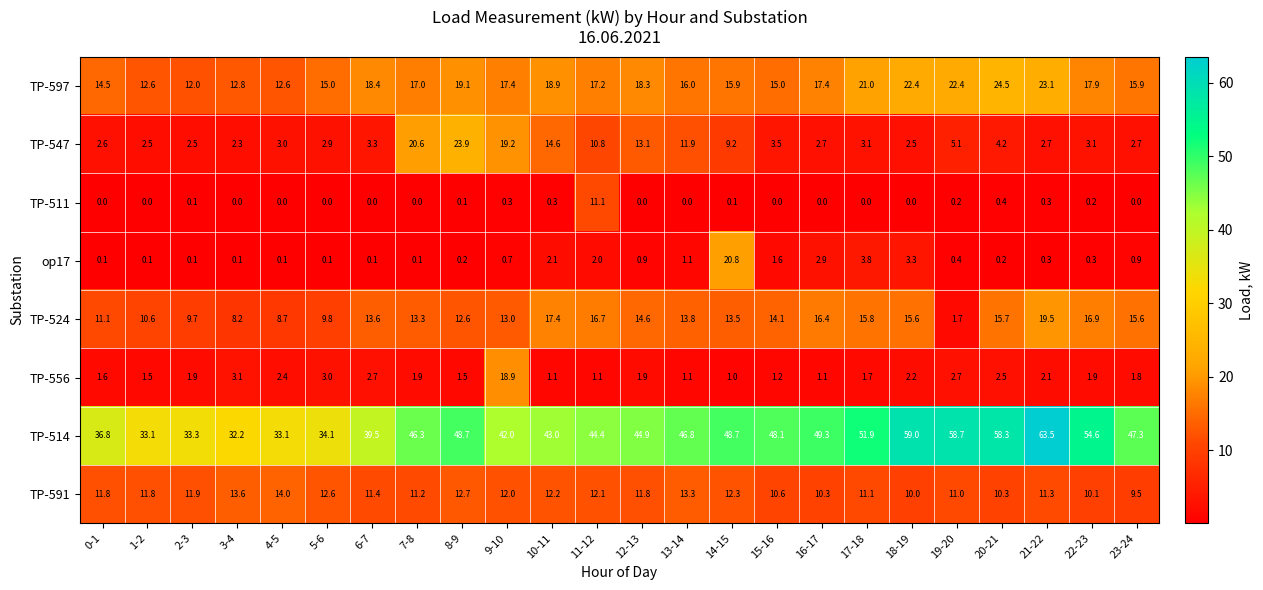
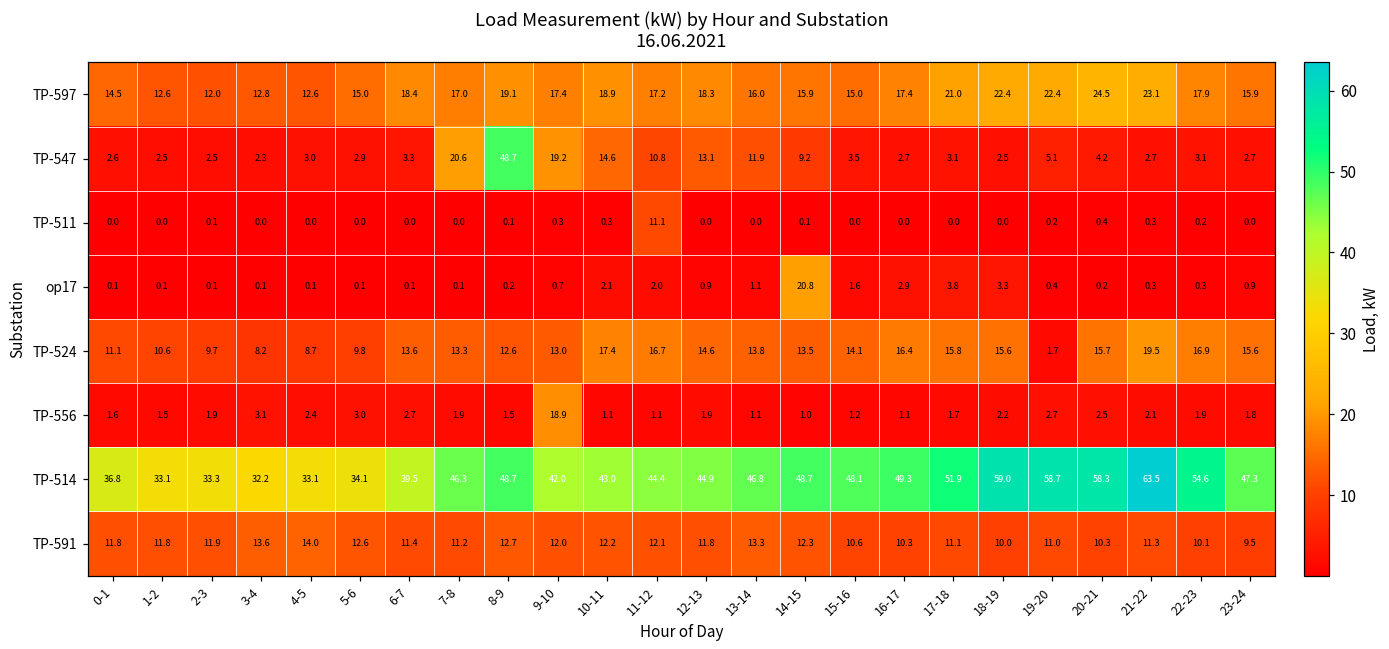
TP-547, 8-9: 23.9 -> 48.7
